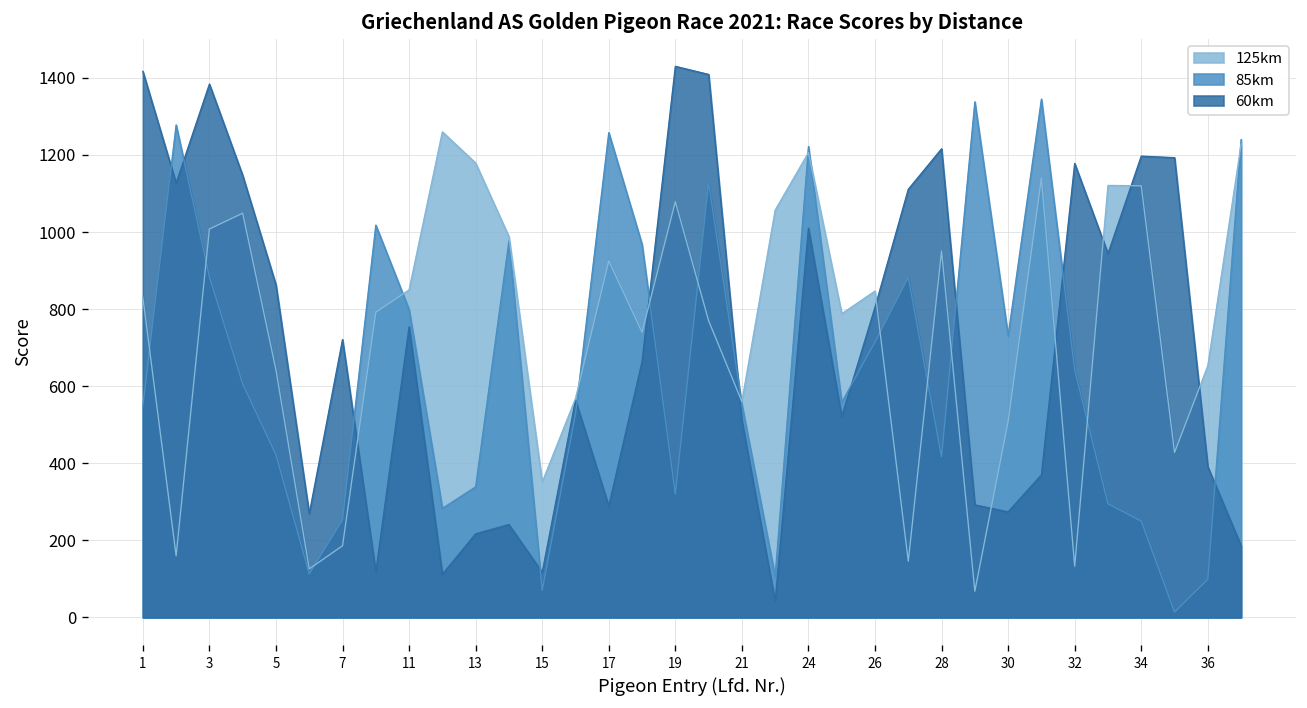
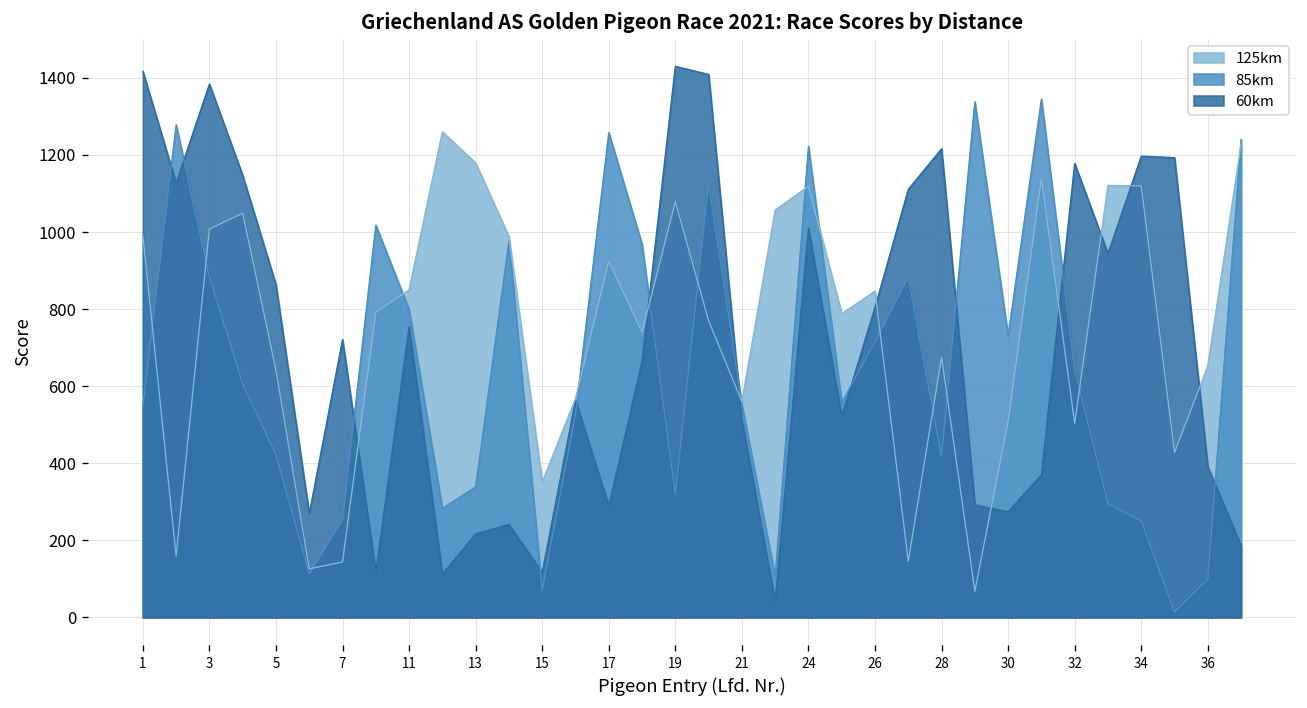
125km, 1: 830 -> 990
125km, 7: 190 -> 140
125km, 24: 1210 -> 1120
125km, 28: 950 -> 680
125km, 32: 130 -> 500
